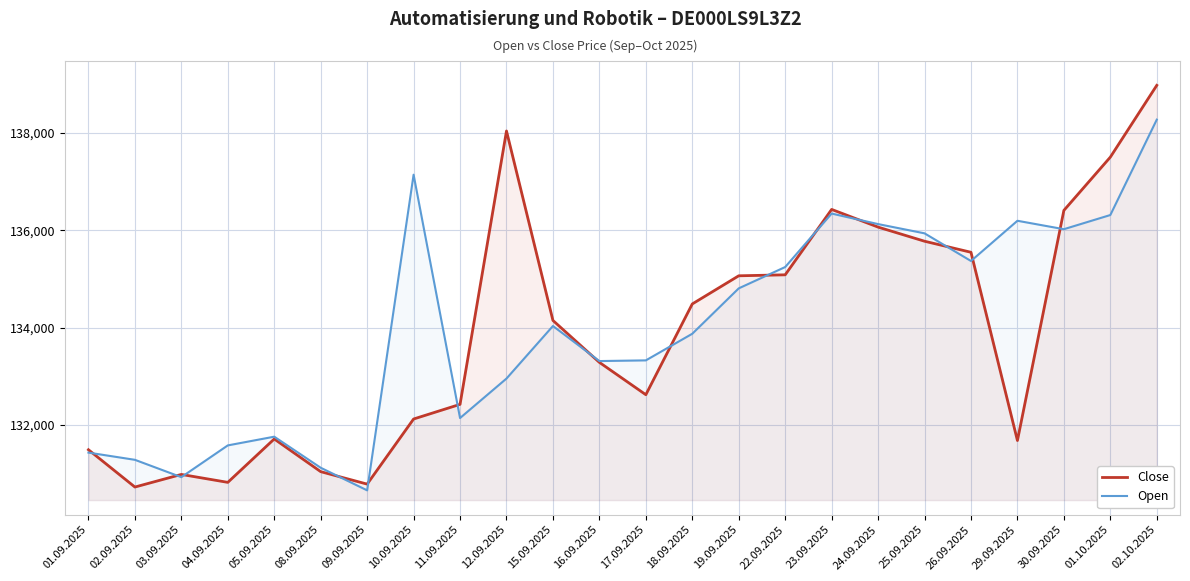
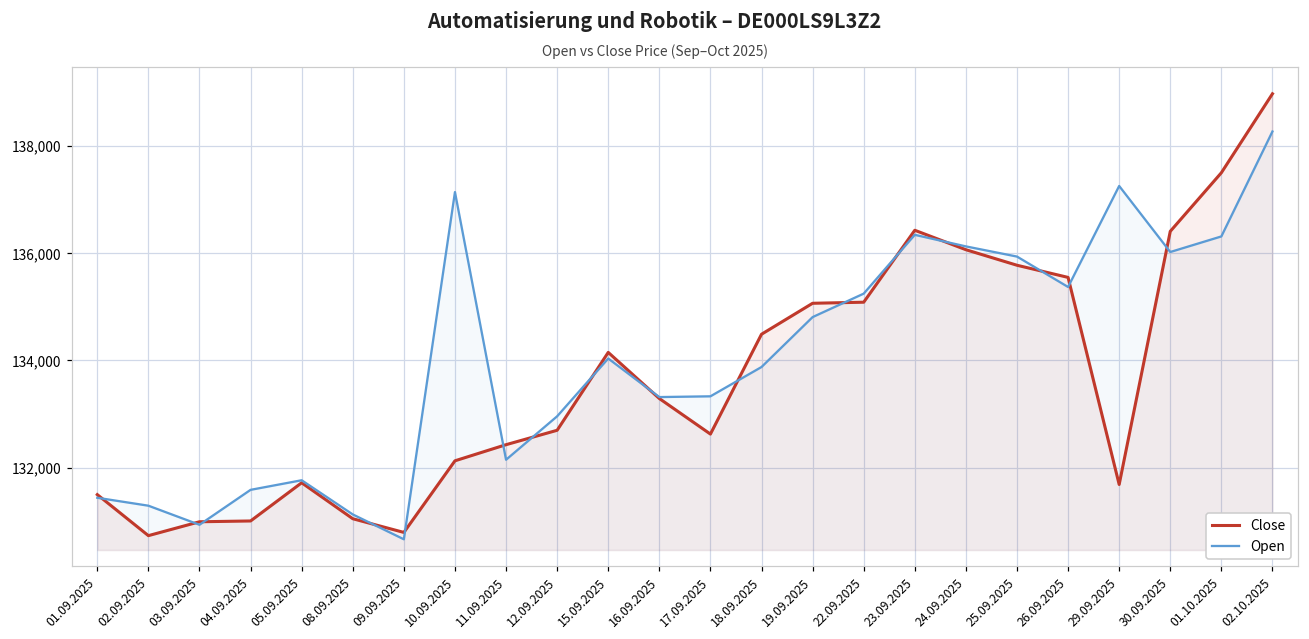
Close, 04.09.2025: 130,800 -> 131,000
Close, 12.09.2025: 138,000 -> 132,700
Open, 29.09.2025: 136,200 -> 137,300
